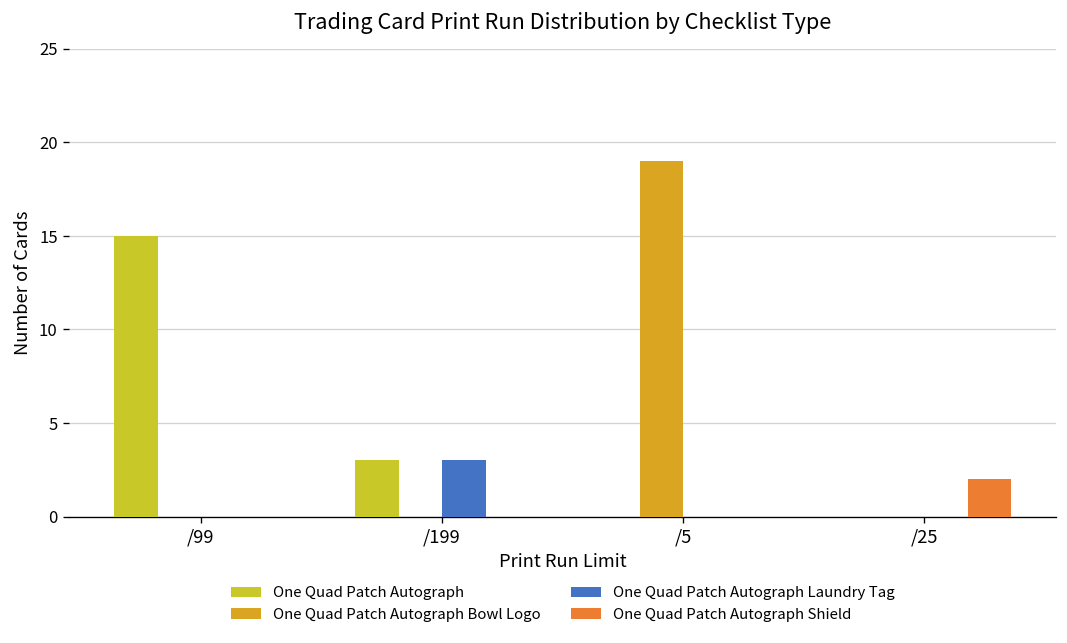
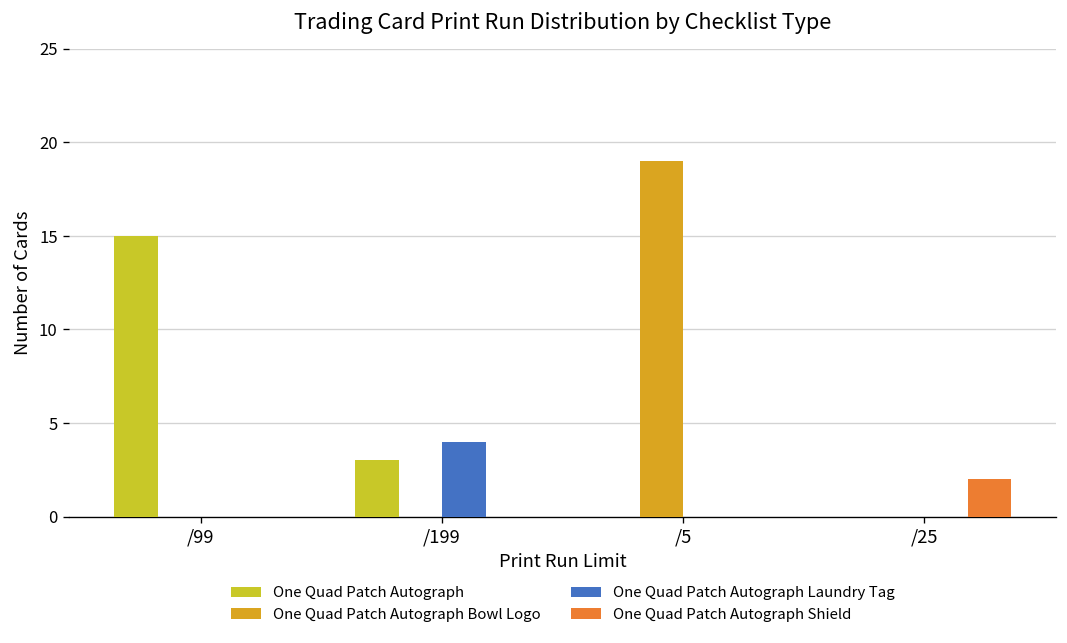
One Quad Patch Autograph Laundry Tag, /199: 3 -> 4
